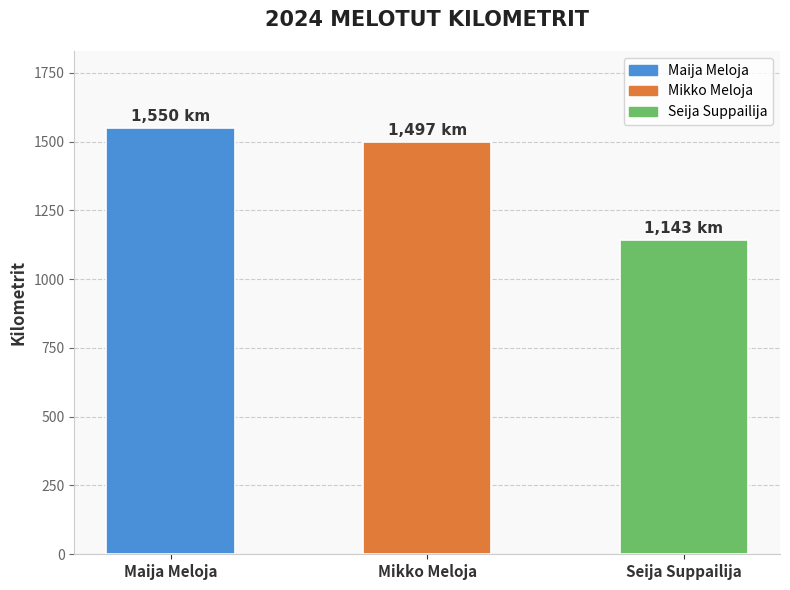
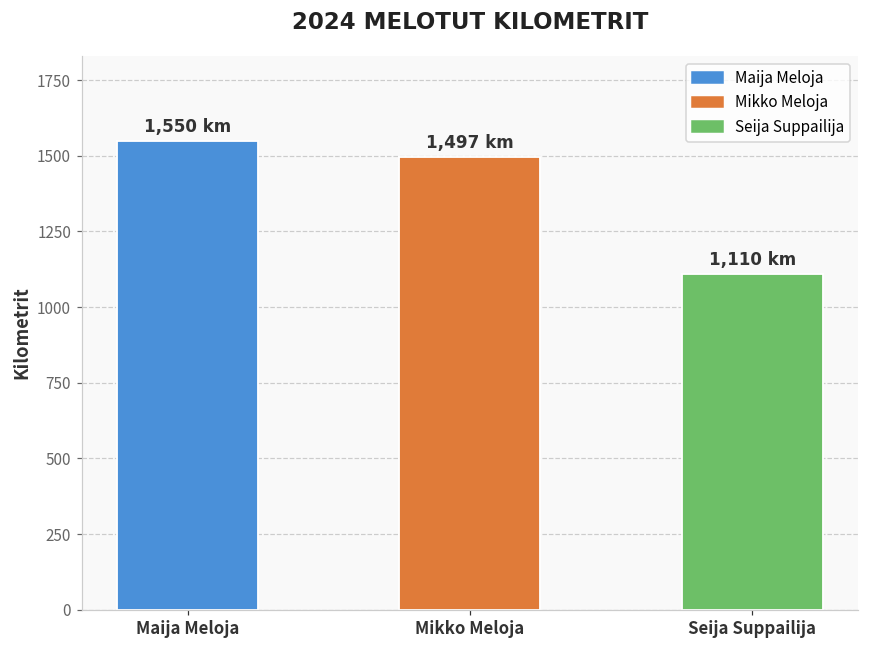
Seija Suppailija: 1,143 -> 1,110
